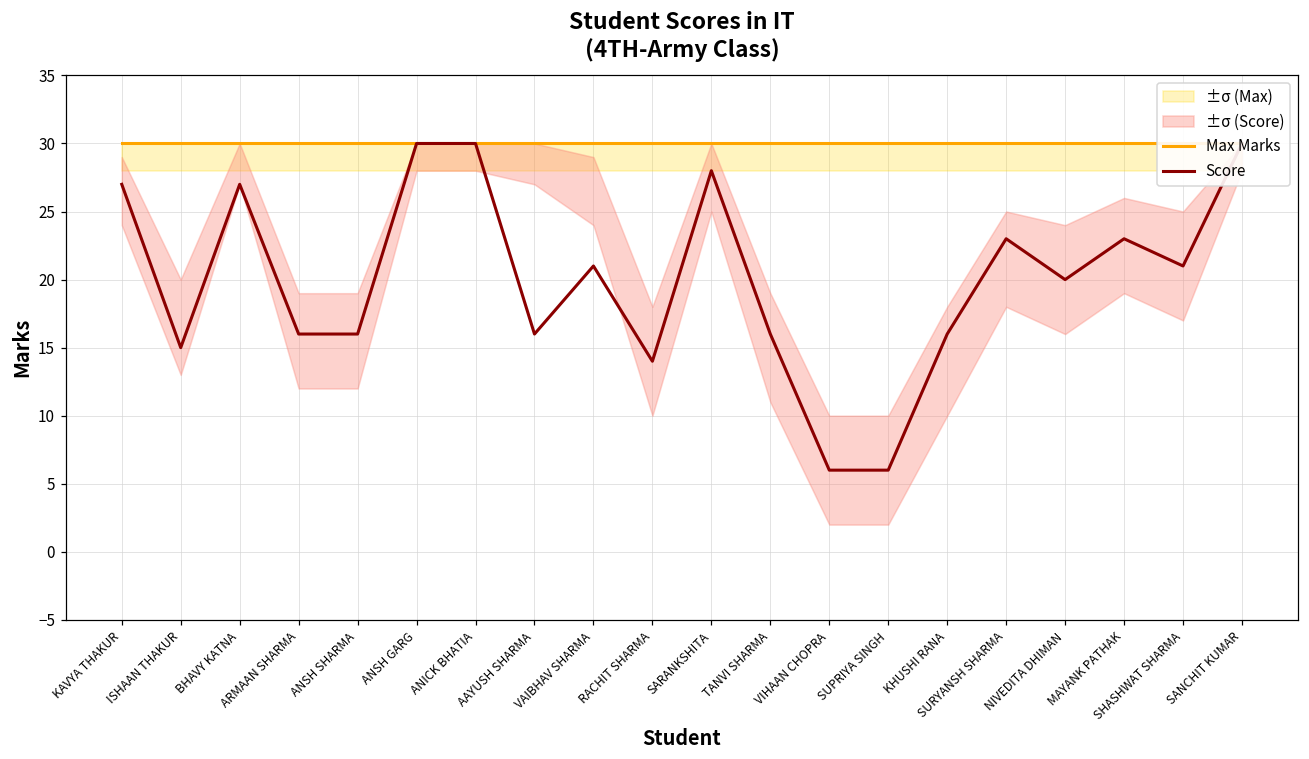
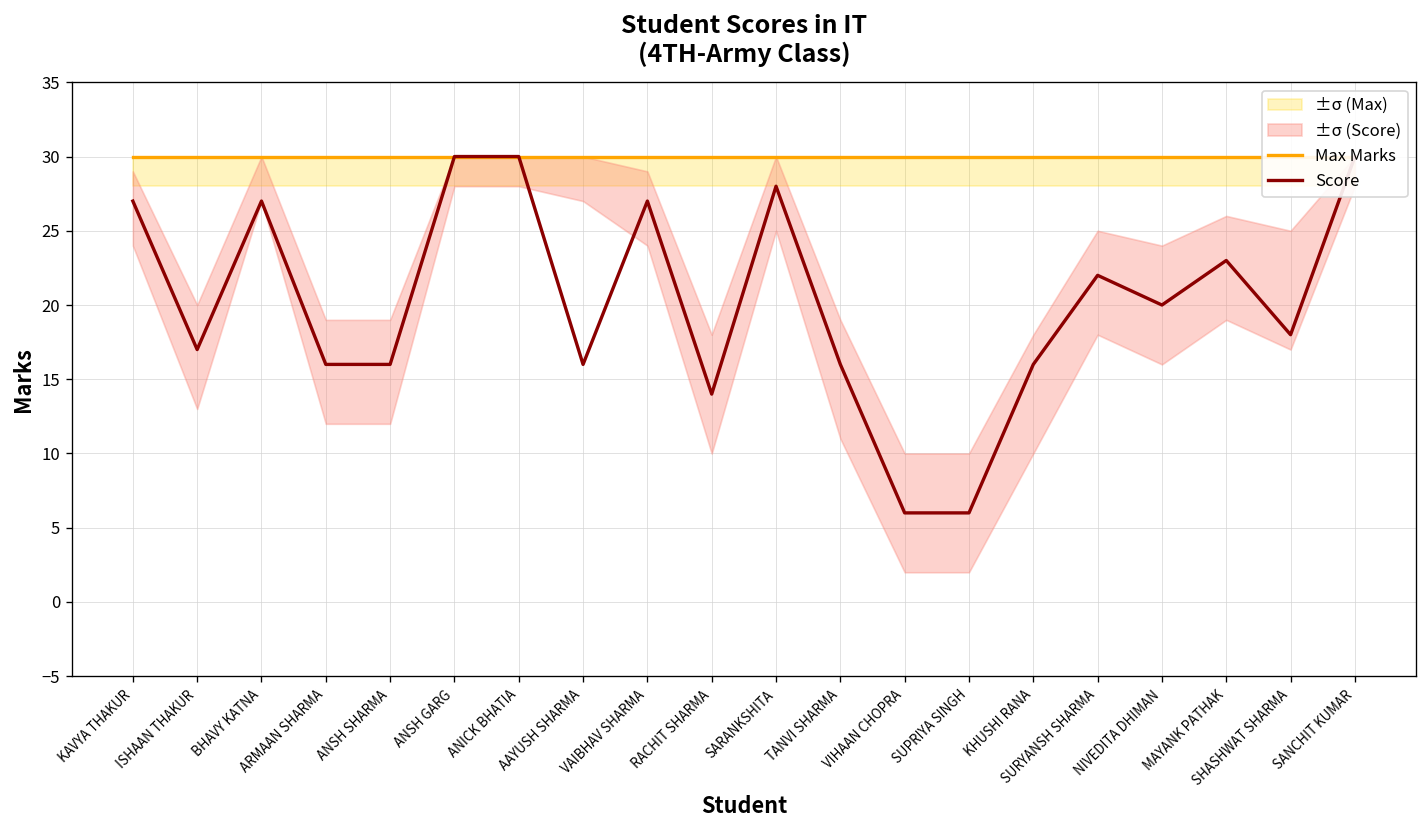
Score, ISHAAN THAKUR: 15 -> 17
Score, VAIBHAV SHARMA: 21 -> 27
Score, SURYANSH SHARMA: 23 -> 22
Score, SHASHWAT SHARMA: 21 -> 18
